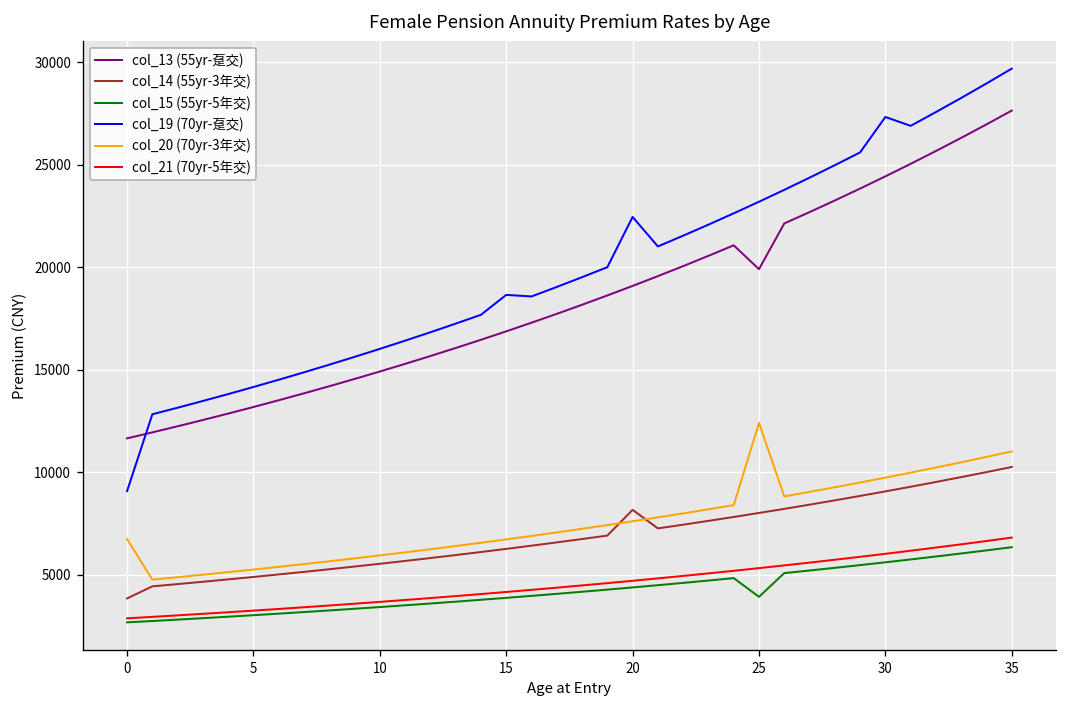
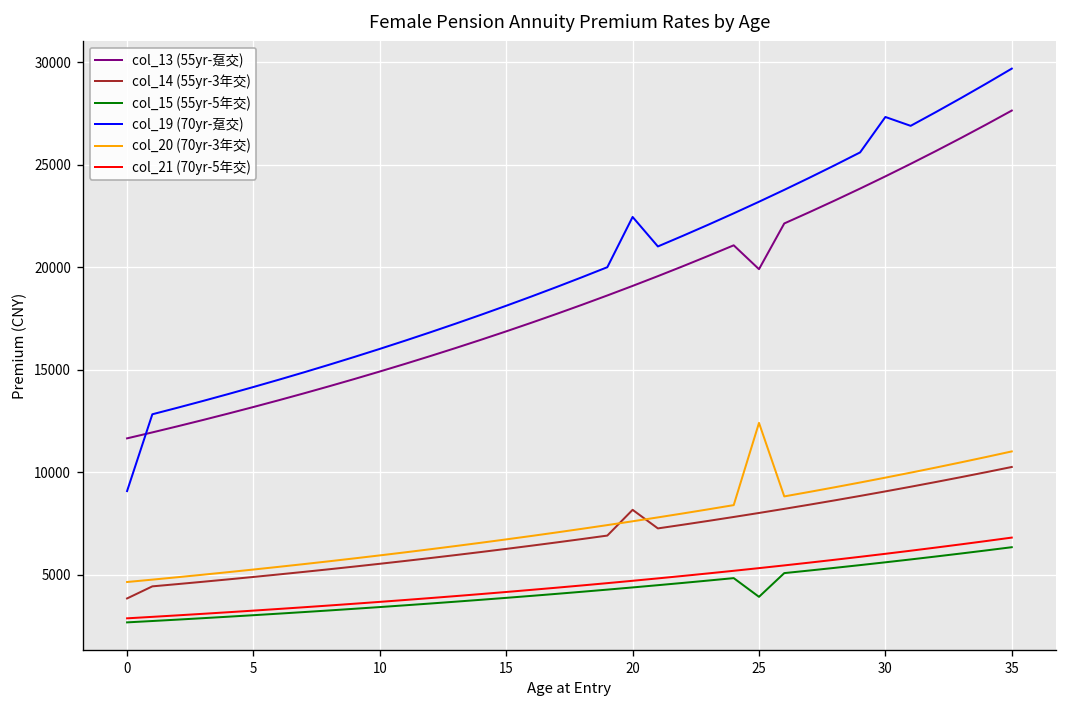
col_20 (70yr-3年交), 0: 6700 -> 4600
col_19 (70yr-趸交), 15: 18700 -> 18100
